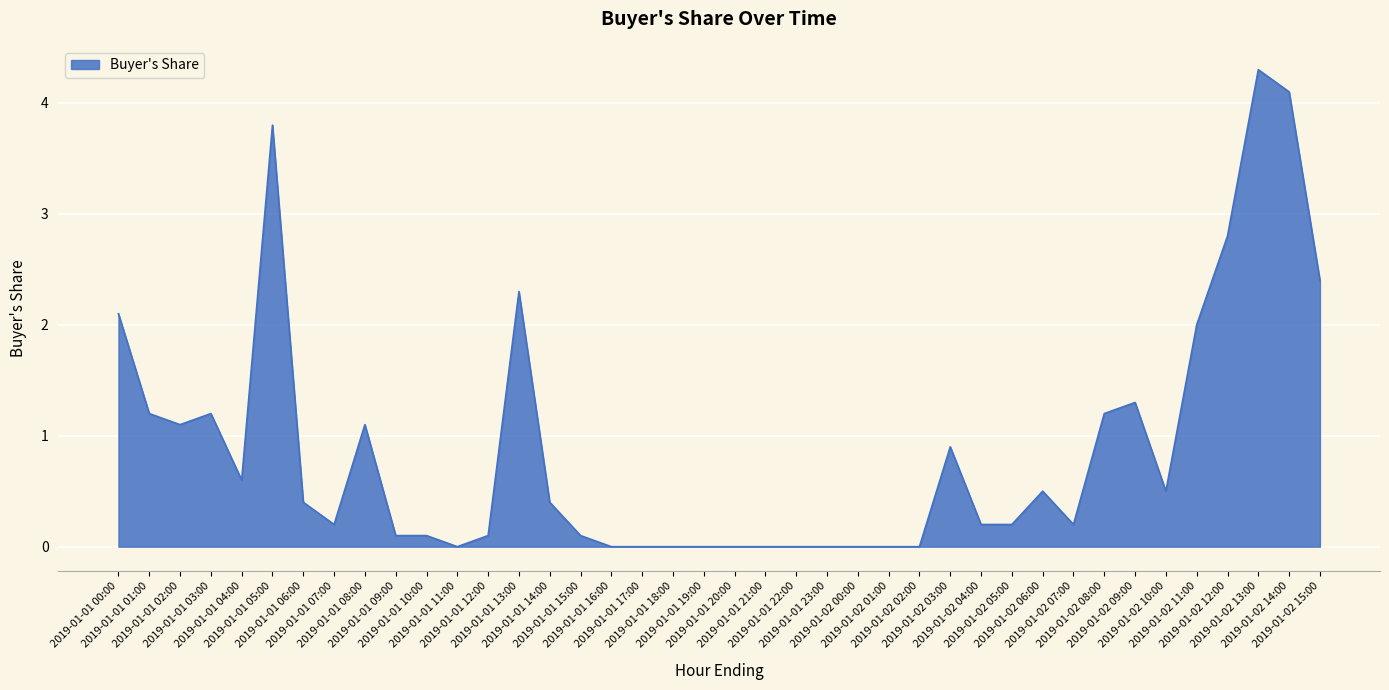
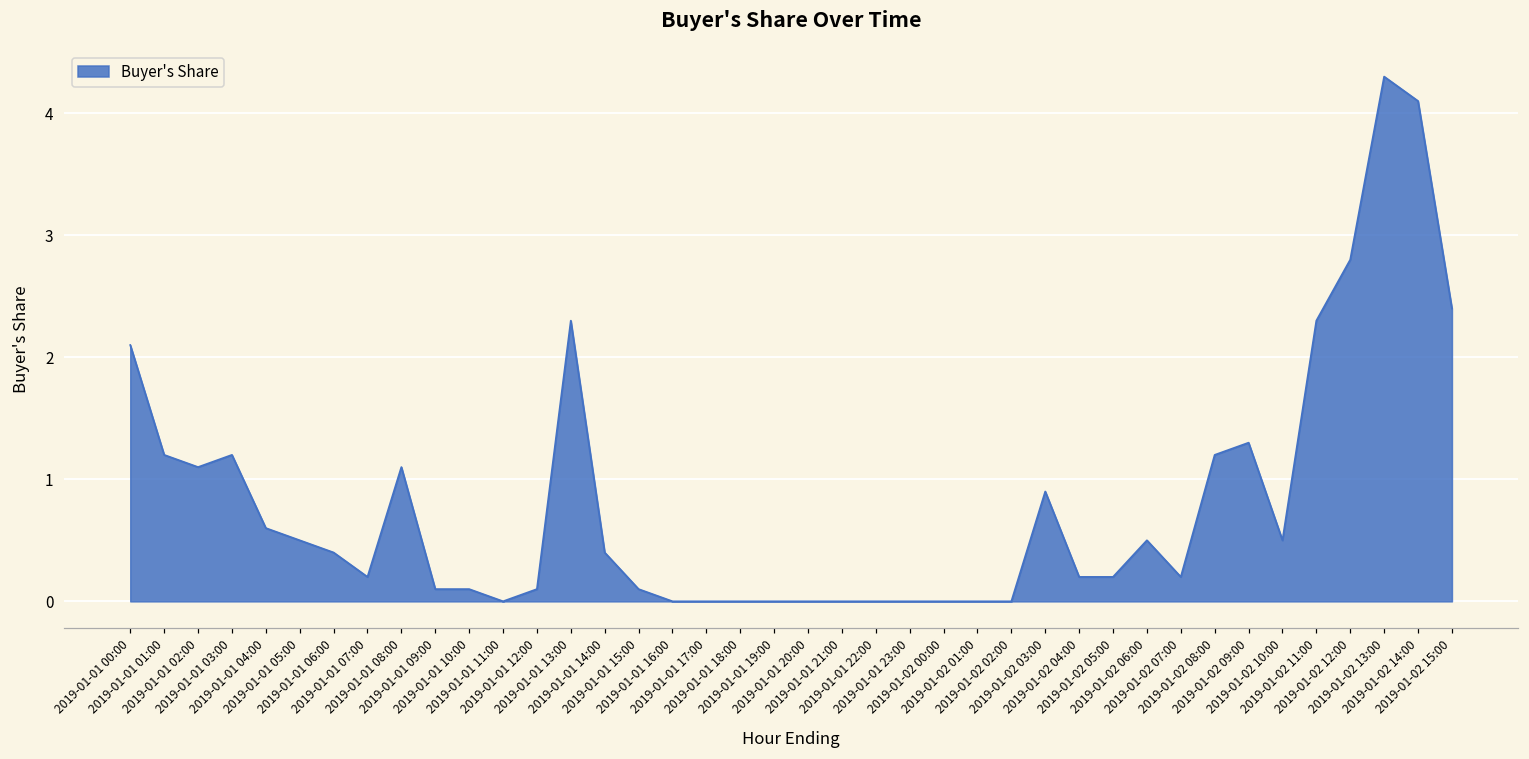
2019-01-01 05:00: 3.8 -> 0.5
2019-01-02 11:00: 2.0 -> 2.3
